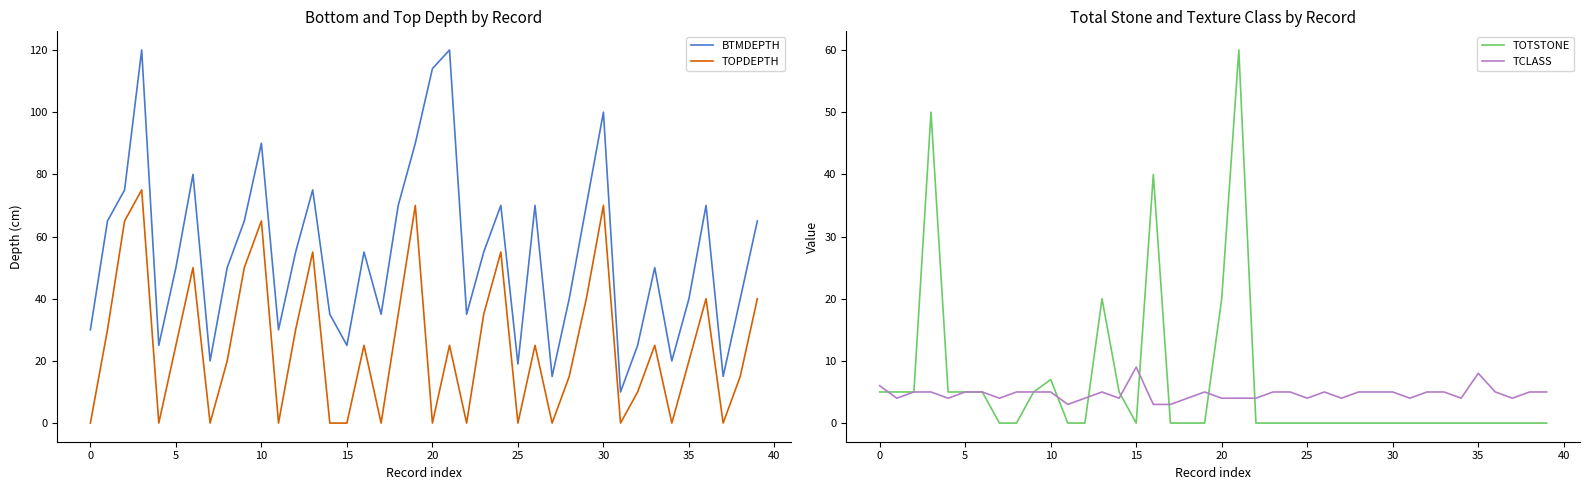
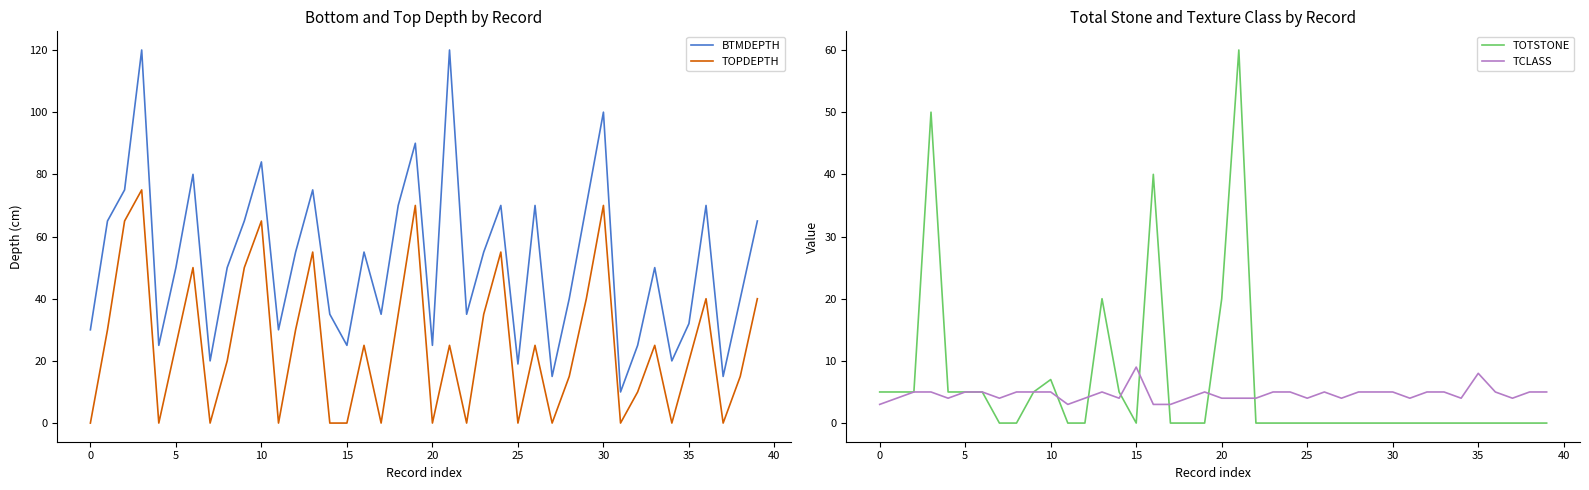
Bottom and Top Depth by Record, BTMDEPTH, 10: 90 -> 84
Bottom and Top Depth by Record, BTMDEPTH, 20: 114 -> 25
Bottom and Top Depth by Record, BTMDEPTH, 35: 40 -> 32
Total Stone and Texture Class by Record, TCLASS, 0: 6 -> 3
